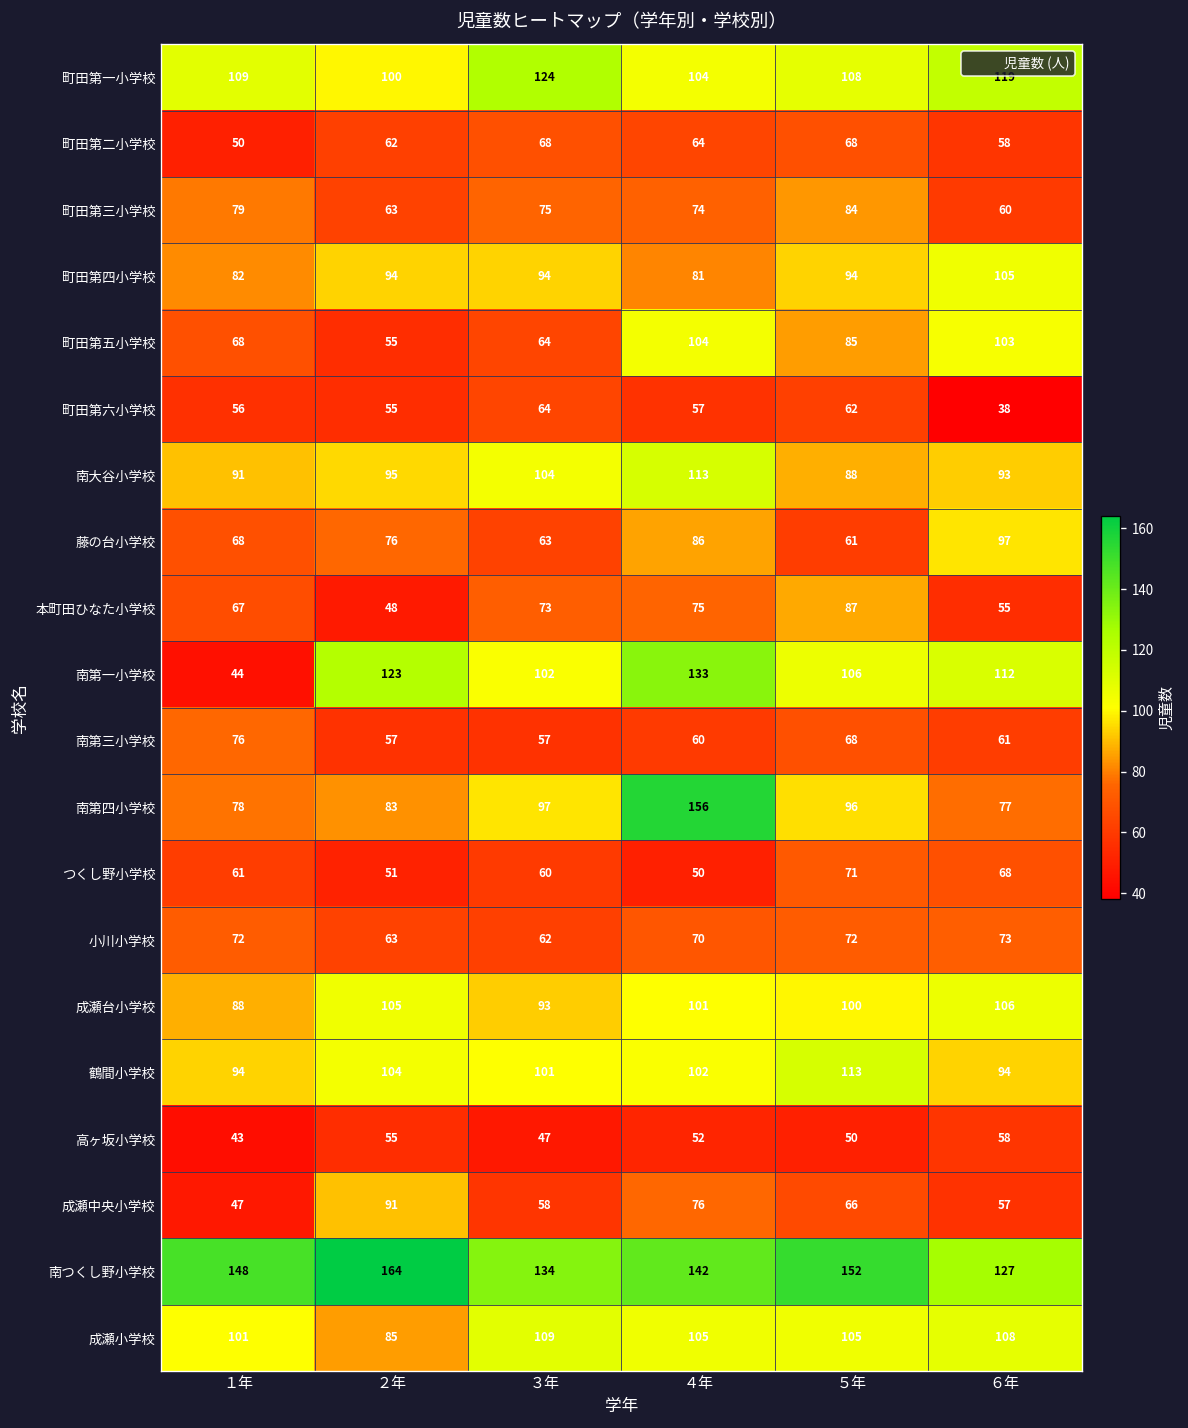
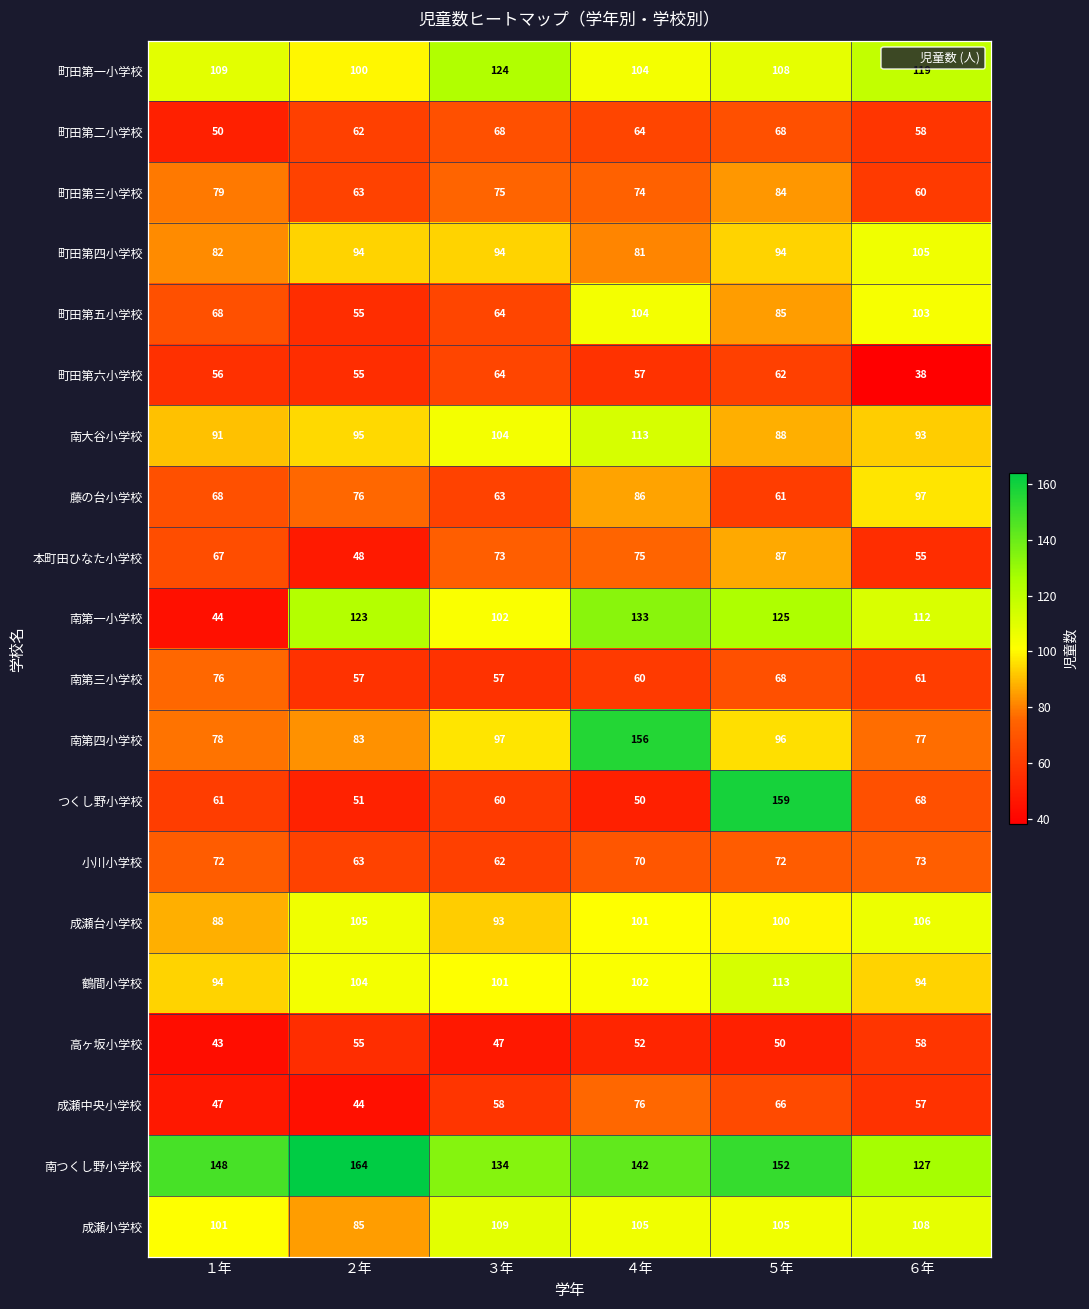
南第一小学校, ５年: 106 -> 125
つくし野小学校, ５年: 71 -> 159
成瀬中央小学校, ２年: 91 -> 44
